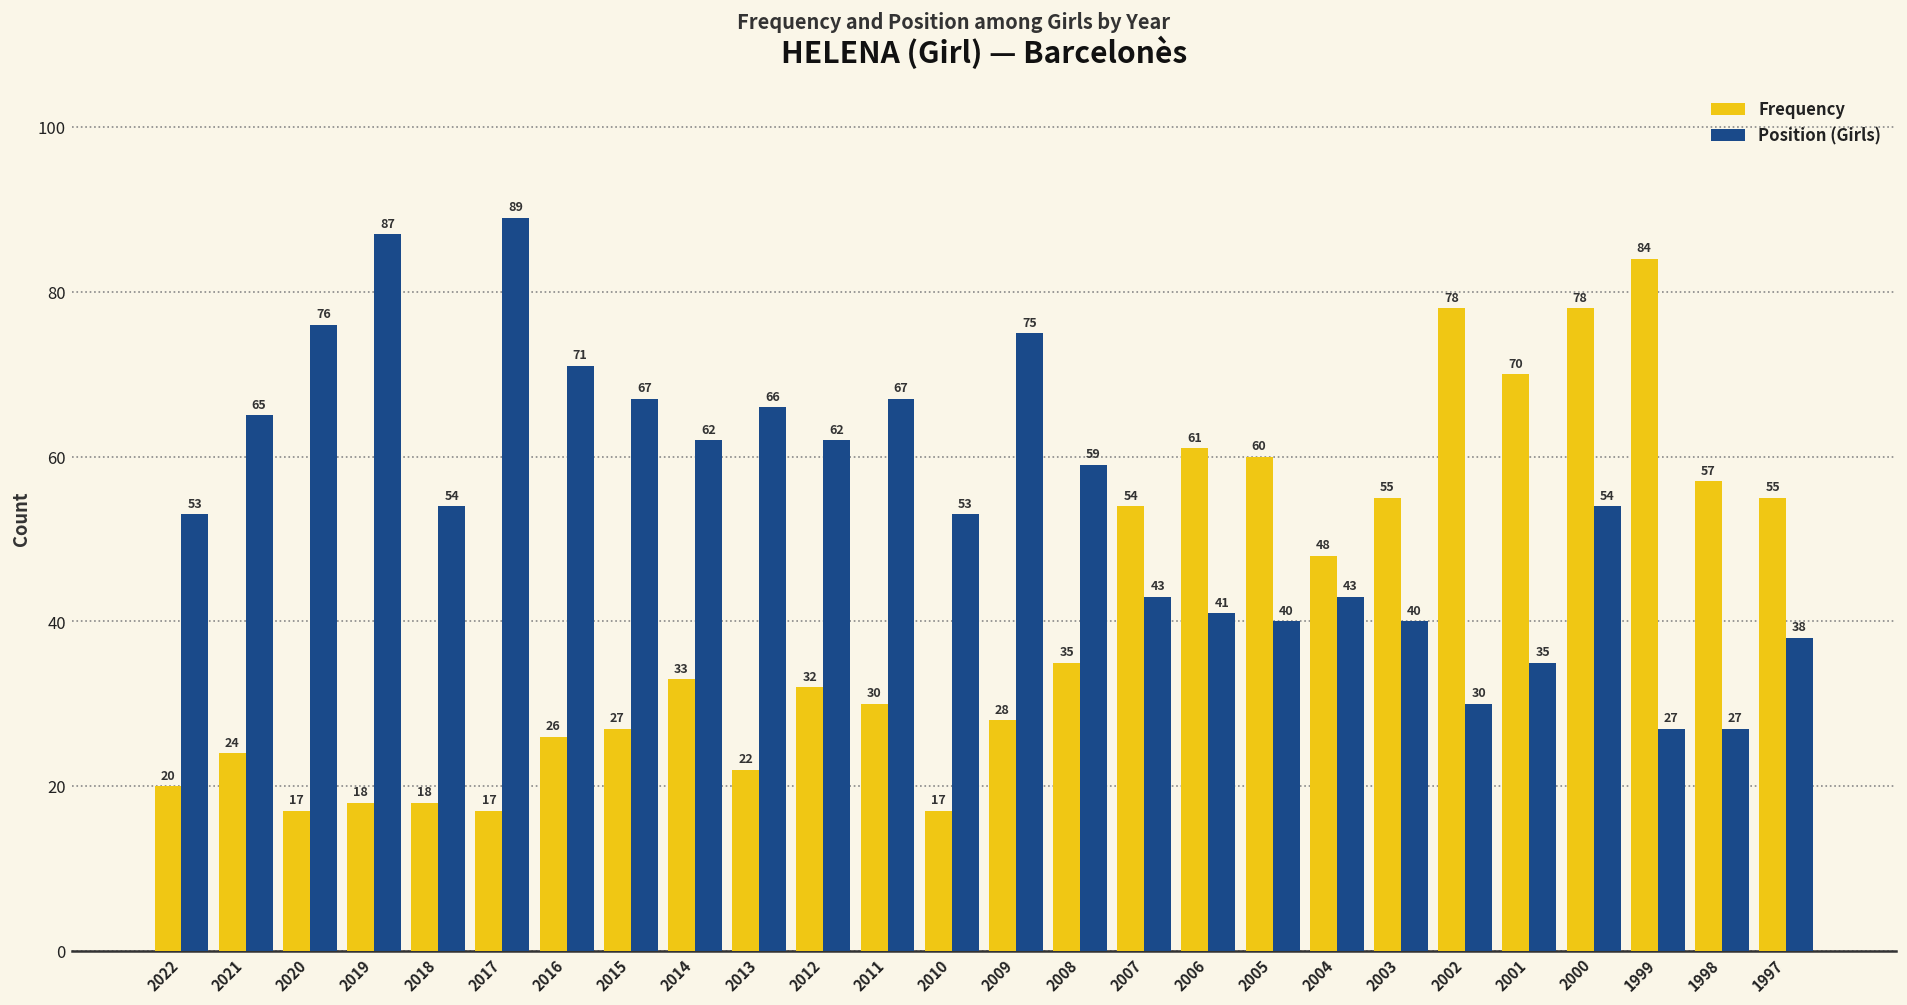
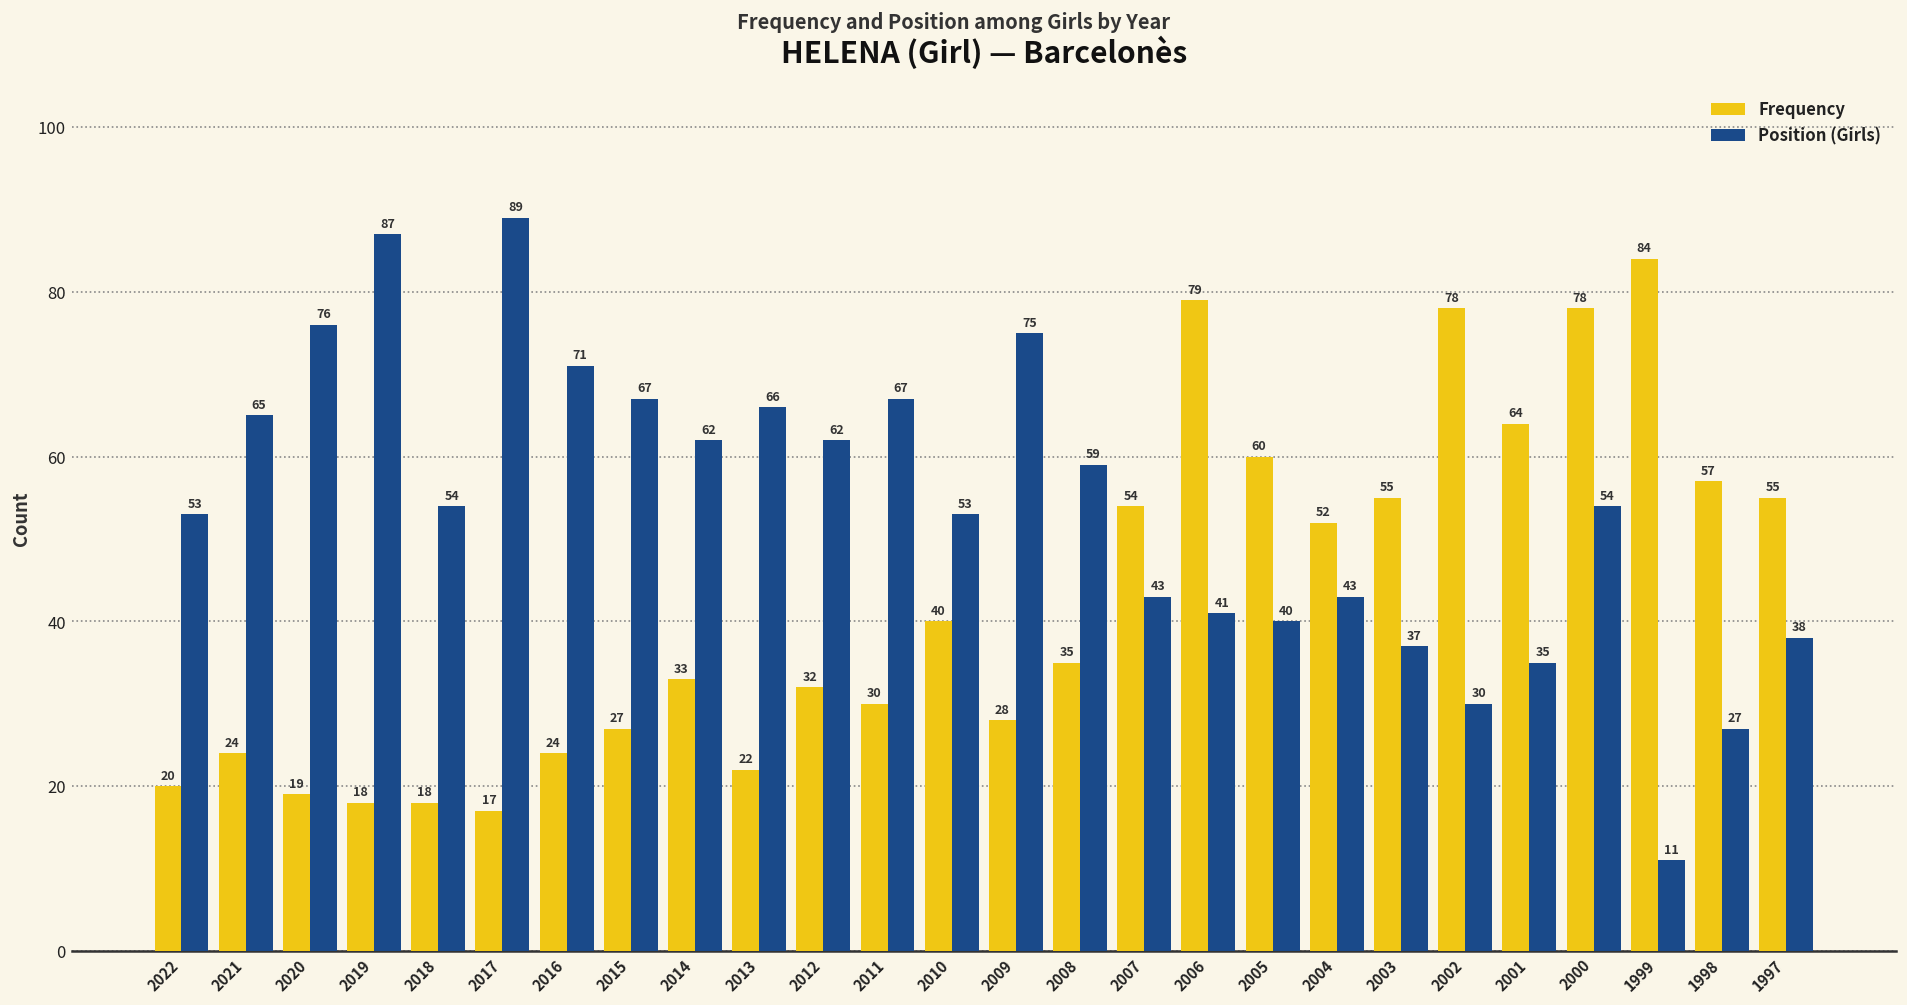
Frequency, 2020: 17 -> 19
Frequency, 2016: 26 -> 24
Frequency, 2010: 17 -> 40
Frequency, 2006: 61 -> 79
Frequency, 2004: 48 -> 52
Position (Girls), 2003: 40 -> 37
Frequency, 2001: 70 -> 64
Position (Girls), 1999: 27 -> 11
